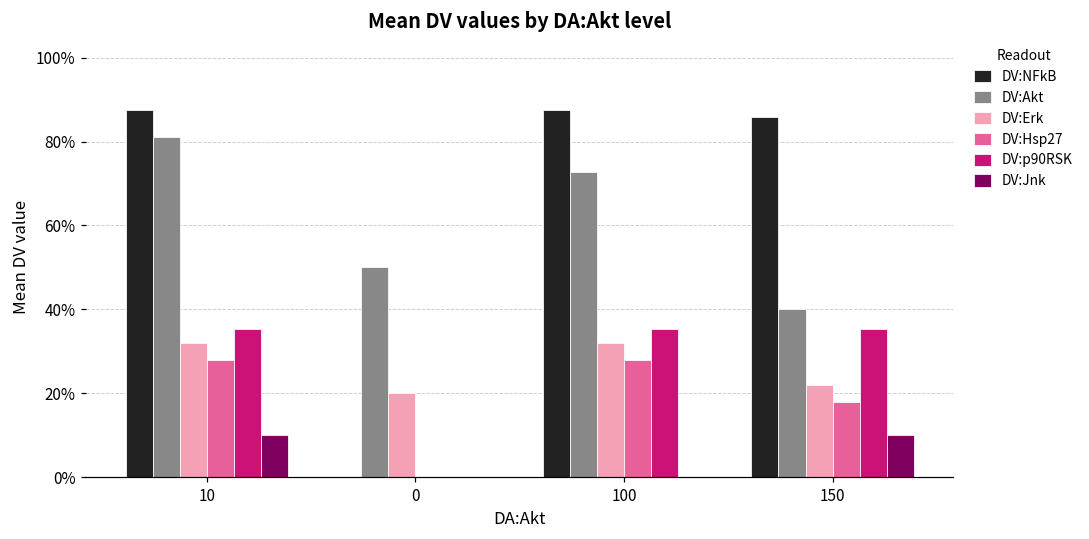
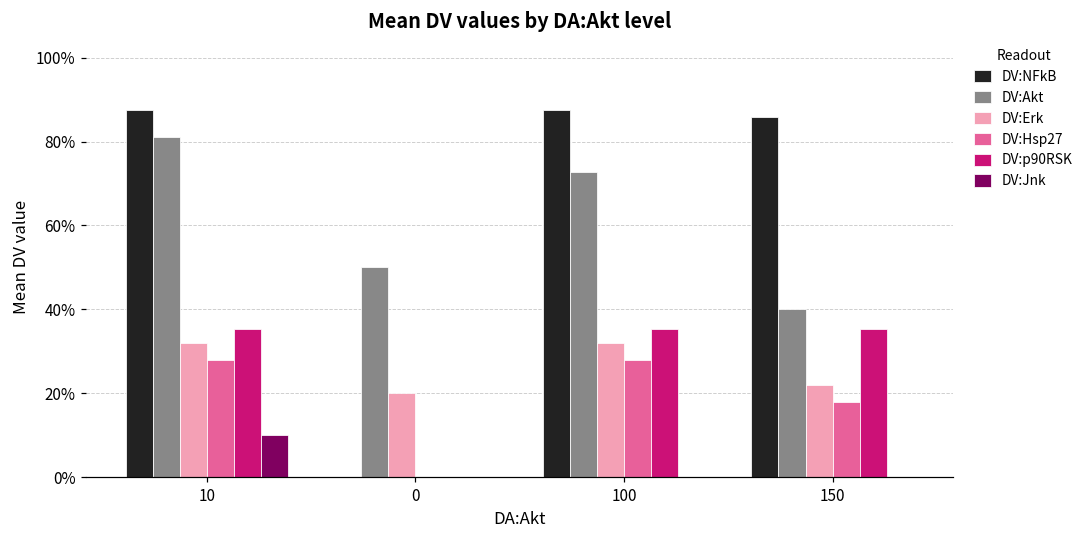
DV:Jnk, 150: 10% -> 0%
